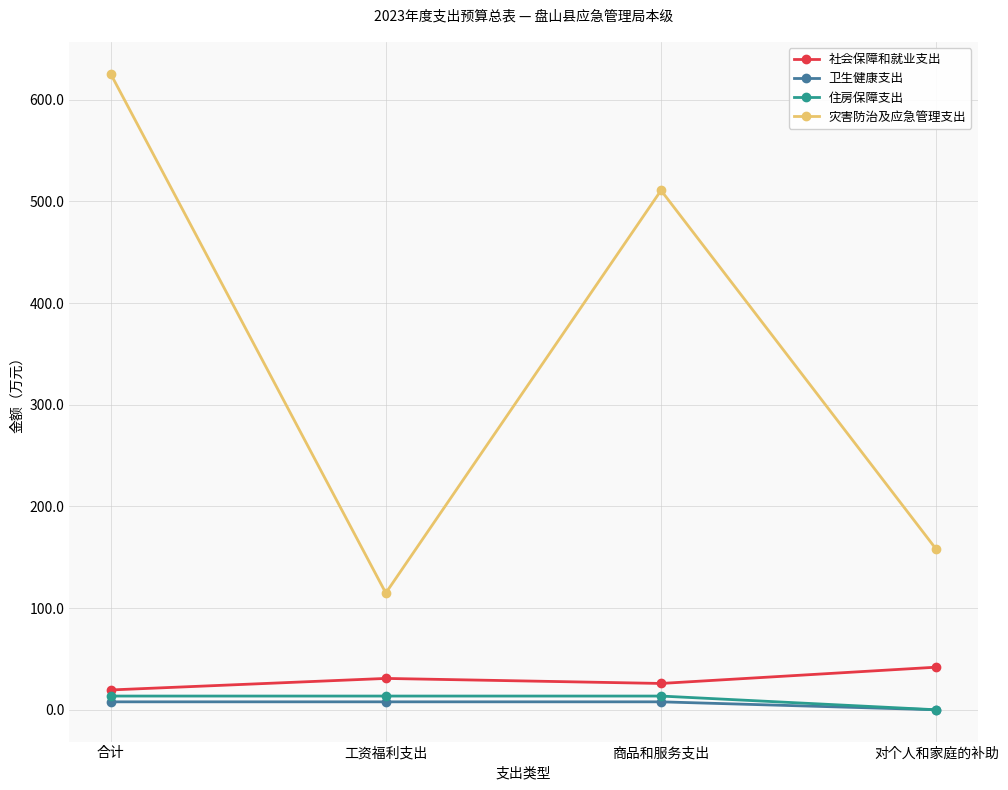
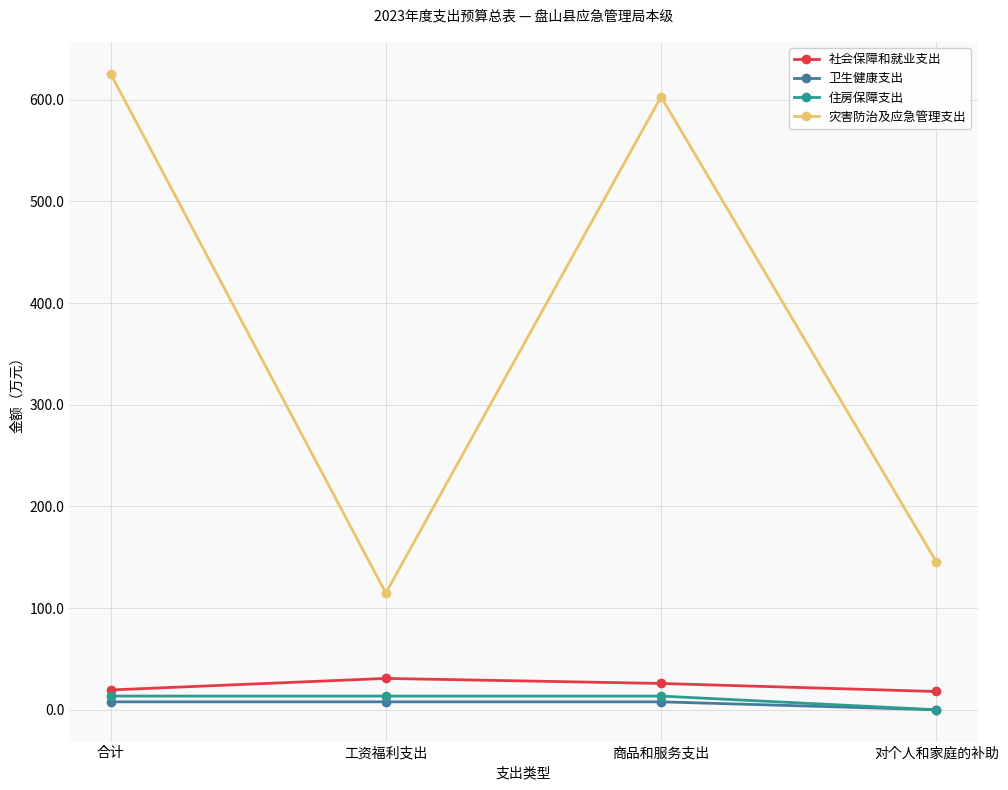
灾害防治及应急管理支出, 商品和服务支出: 511 -> 603
社会保障和就业支出, 对个人和家庭的补助: 42 -> 18
灾害防治及应急管理支出, 对个人和家庭的补助: 158 -> 146
